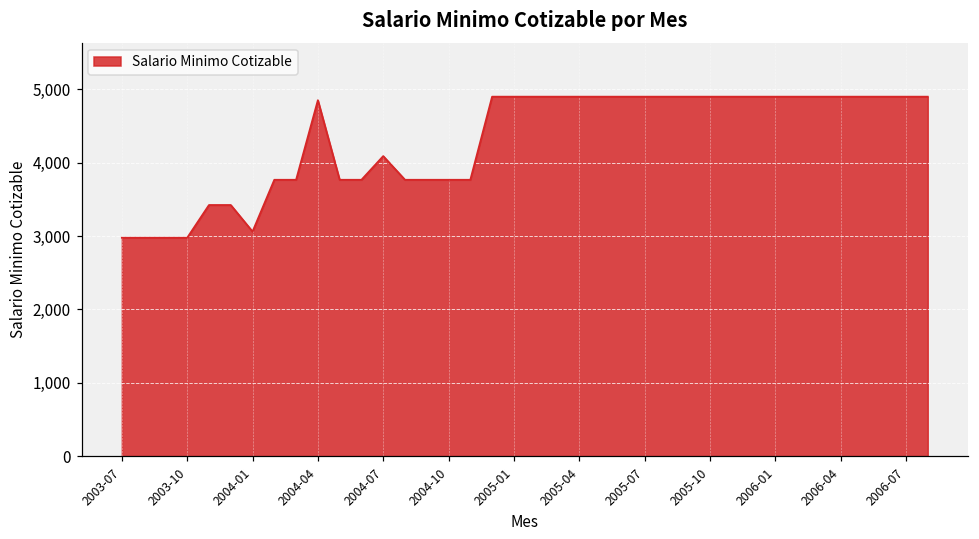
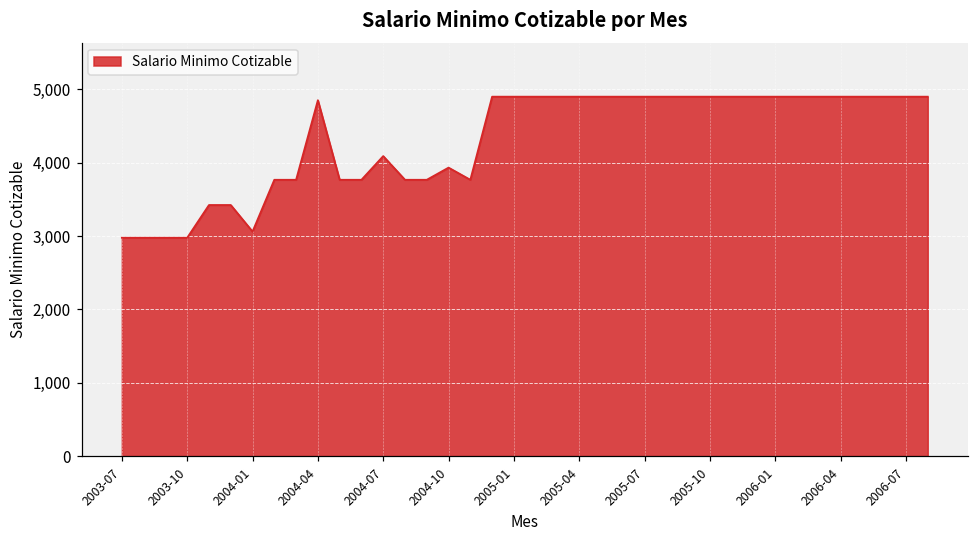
2004-10: 3,800 -> 3,900
